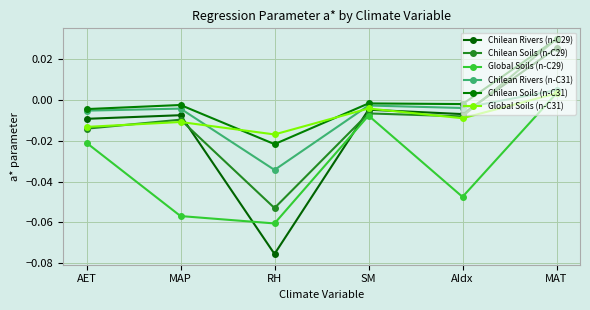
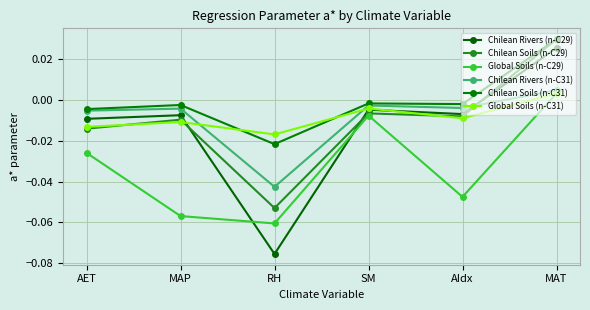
Global Soils (n-C29), AET: -0.021 -> -0.026
Chilean Rivers (n-C31), RH: -0.034 -> -0.043
